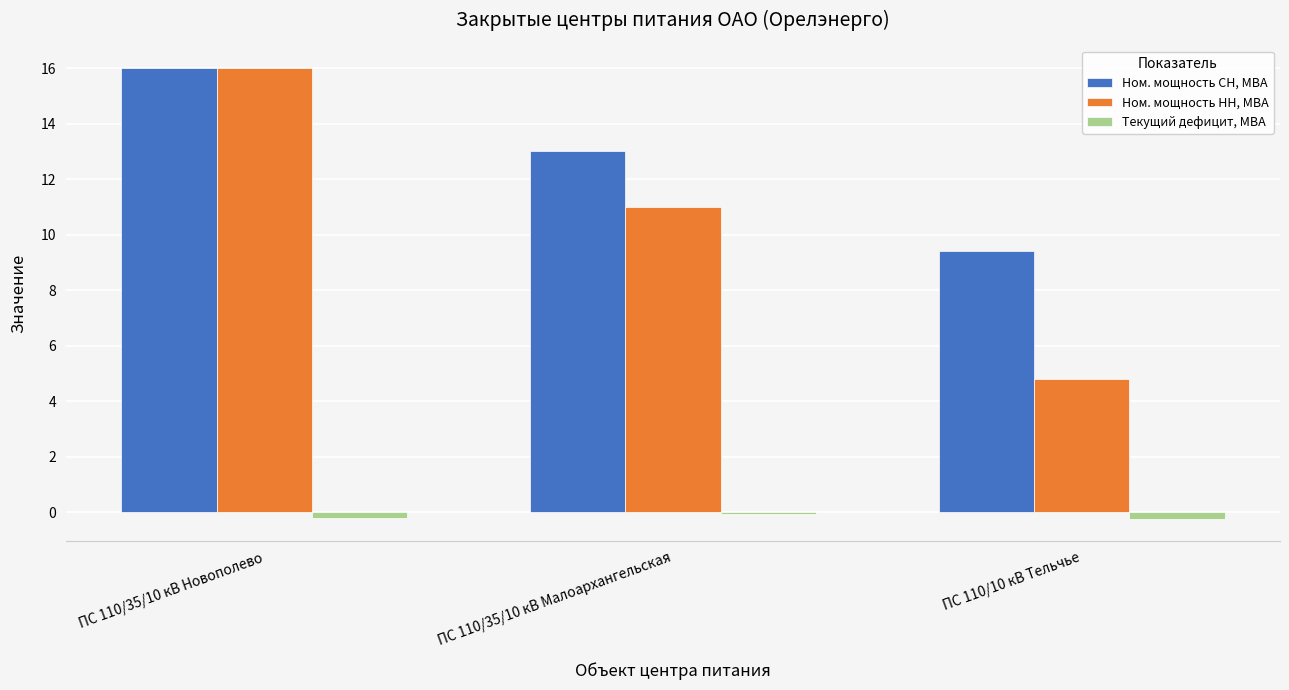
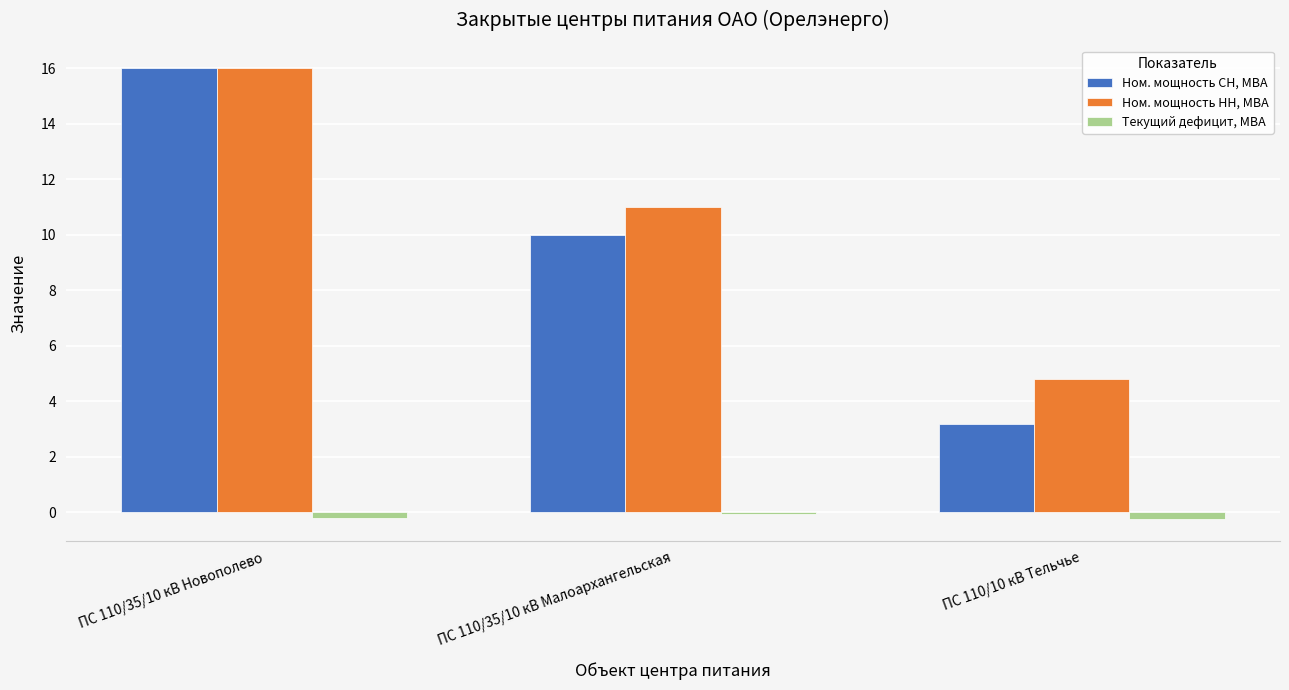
Ном. мощность СН, МВА, ПС 110/35/10 кВ Малоархангельская: 13 -> 10
Ном. мощность СН, МВА, ПС 110/10 кВ Тельчье: 9.4 -> 3.2
